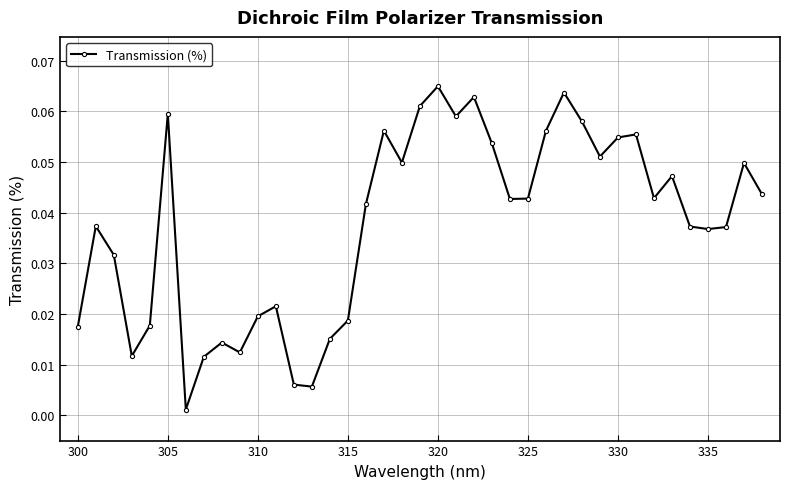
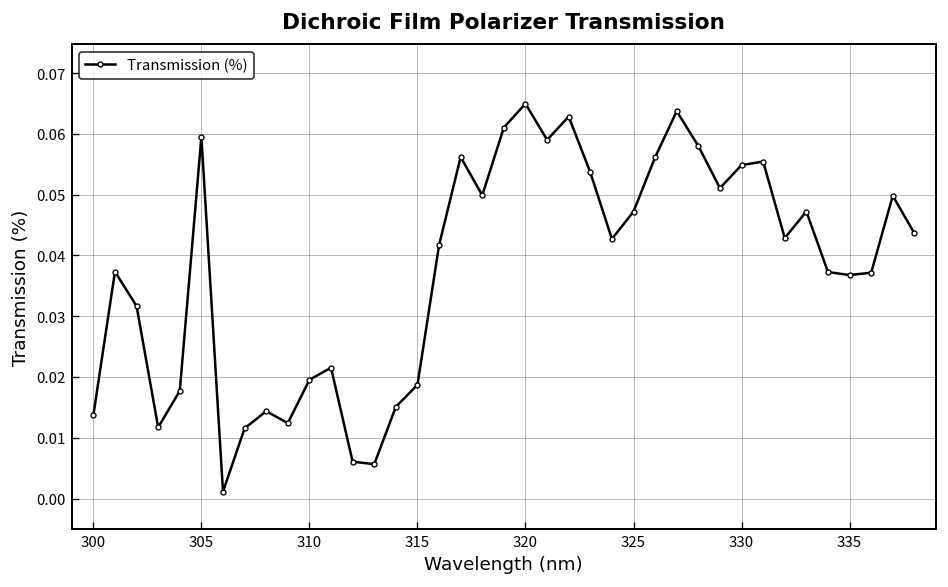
300: 0.017 -> 0.014
325: 0.043 -> 0.047
